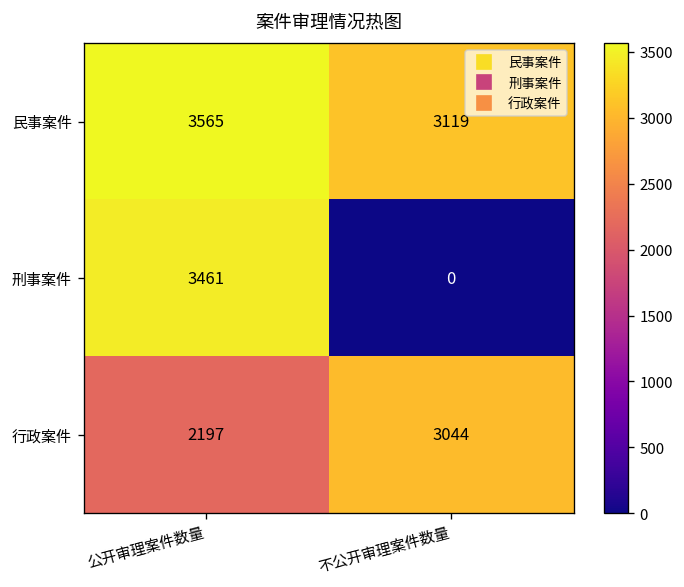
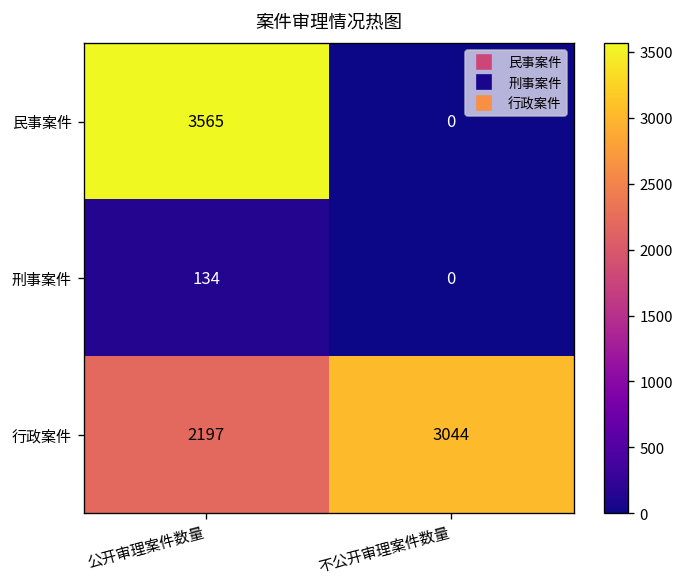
民事案件, 不公开审理案件数量: 3119 -> 0
刑事案件, 公开审理案件数量: 3461 -> 134
